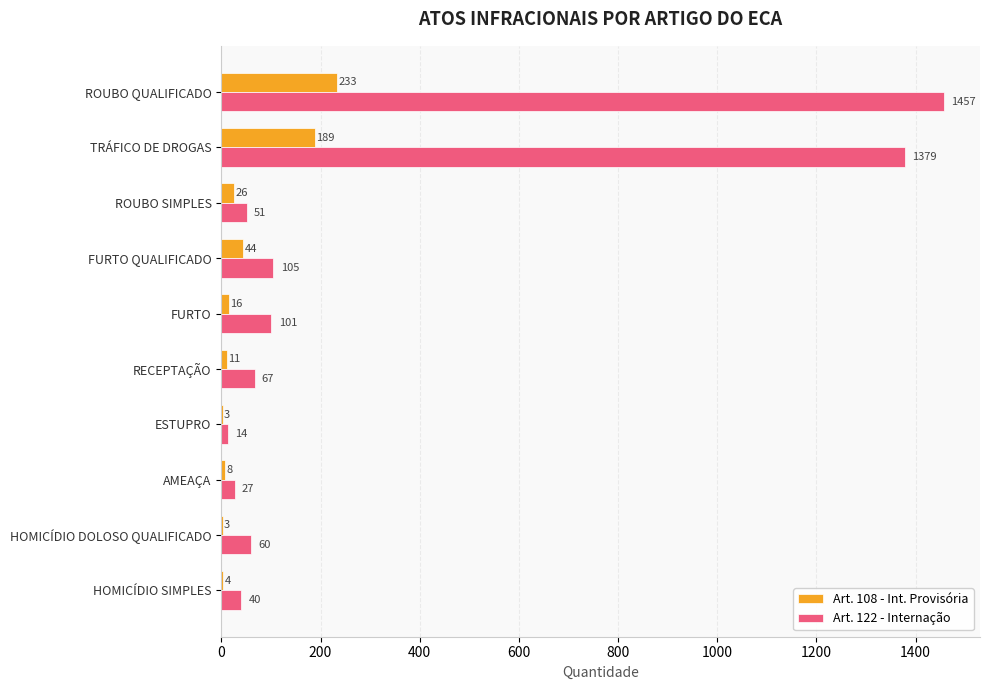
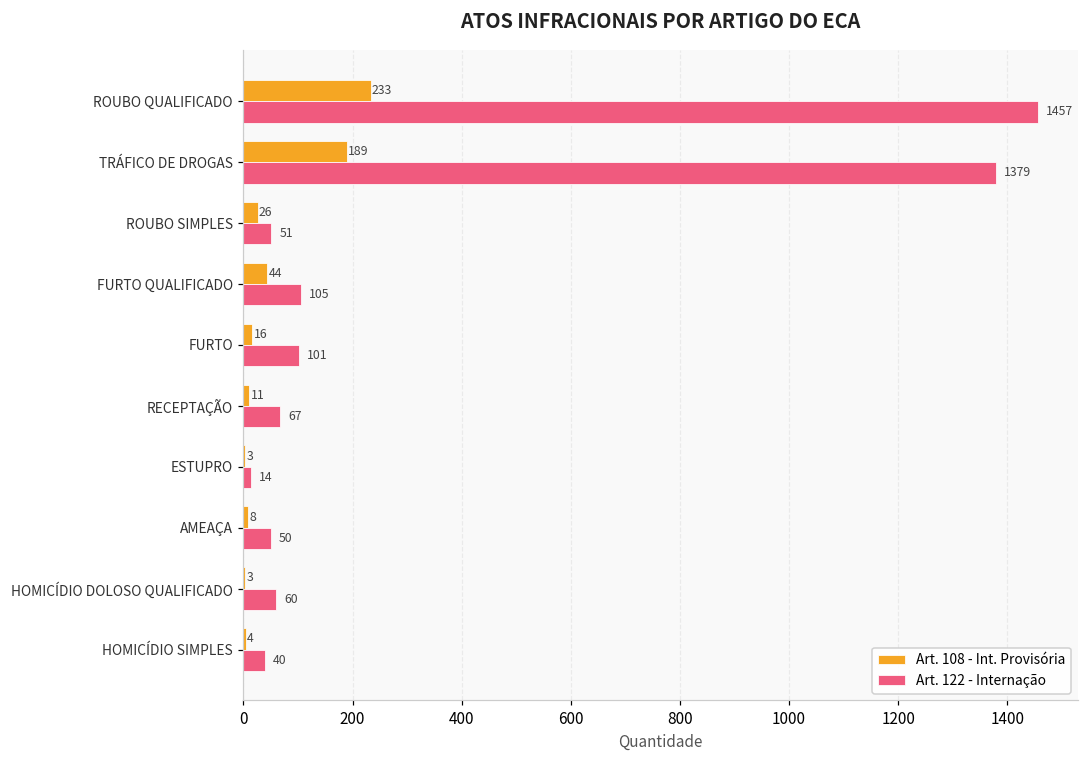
Art. 122 - Internação, AMEAÇA: 27 -> 50
